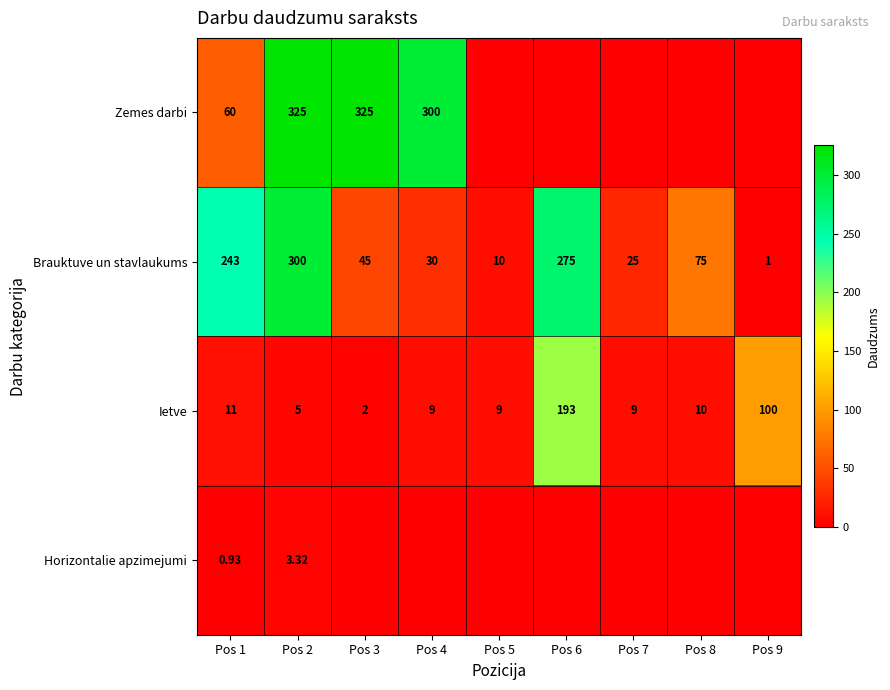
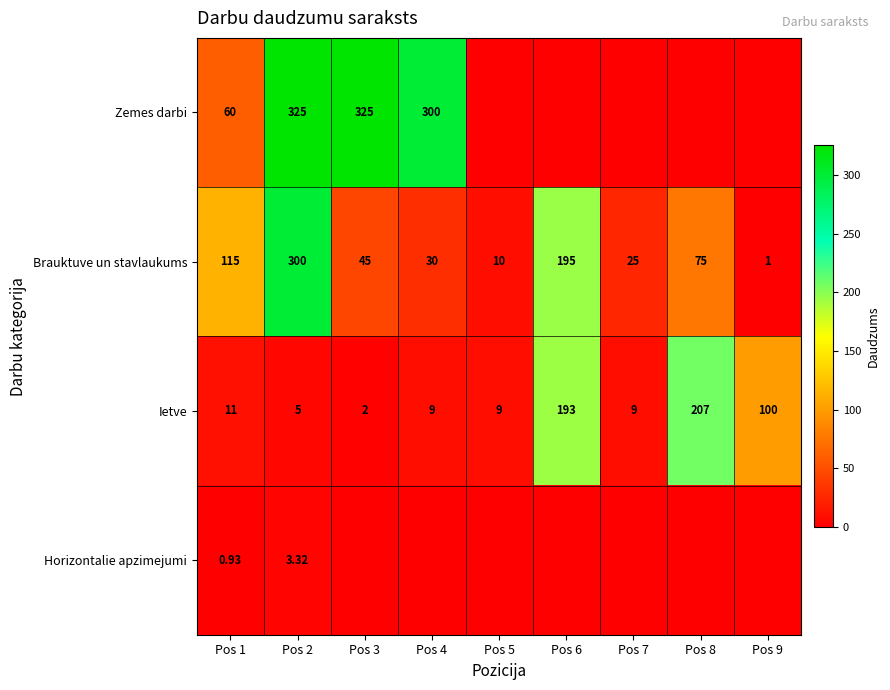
Brauktuve un stavlaukums, Pos 1: 243 -> 115
Brauktuve un stavlaukums, Pos 6: 275 -> 195
Ietve, Pos 8: 10 -> 207
